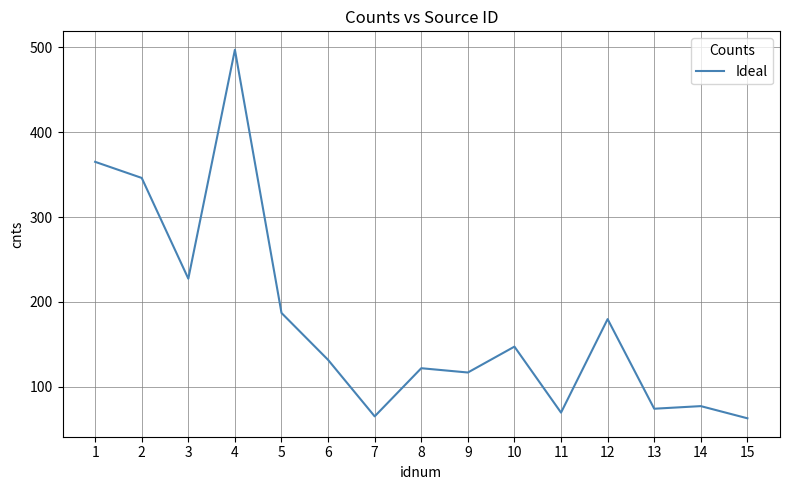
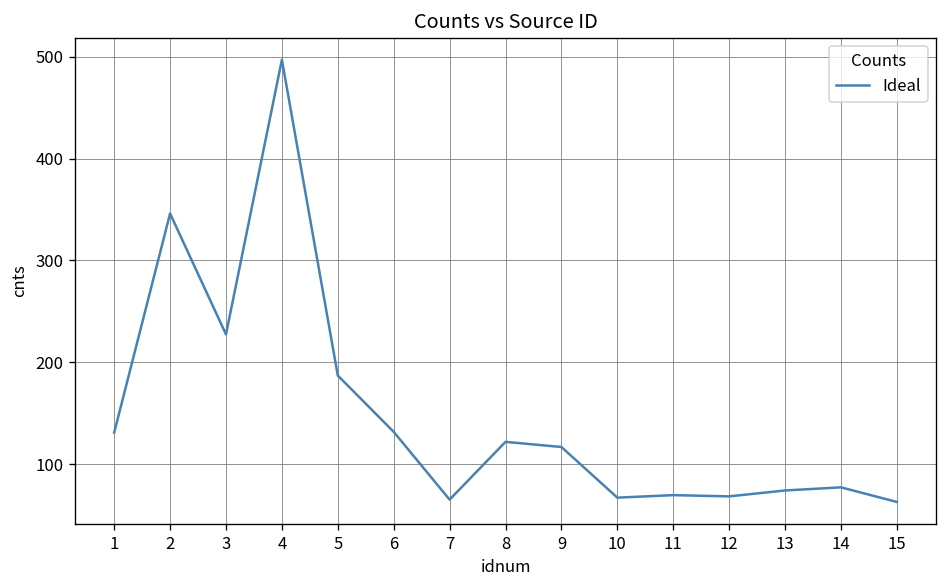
1: 370 -> 130
10: 150 -> 70
12: 180 -> 70
